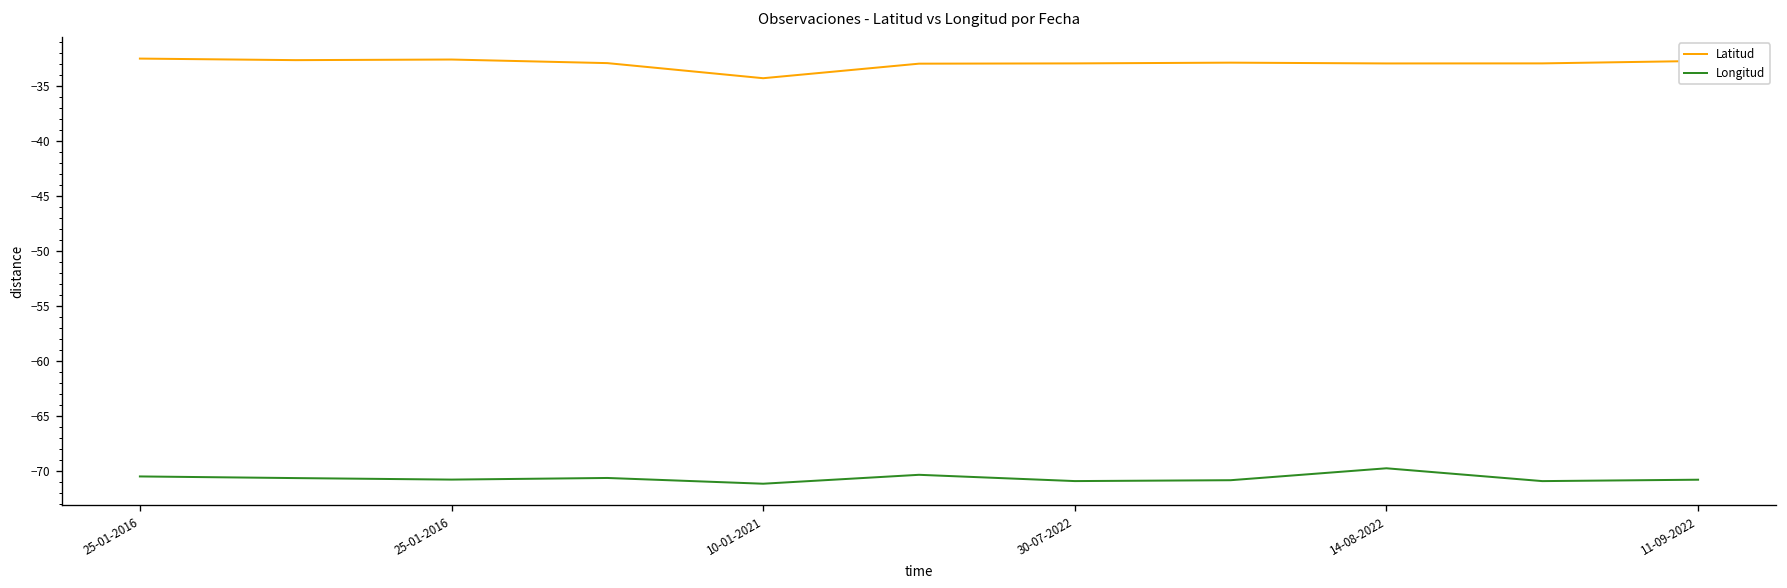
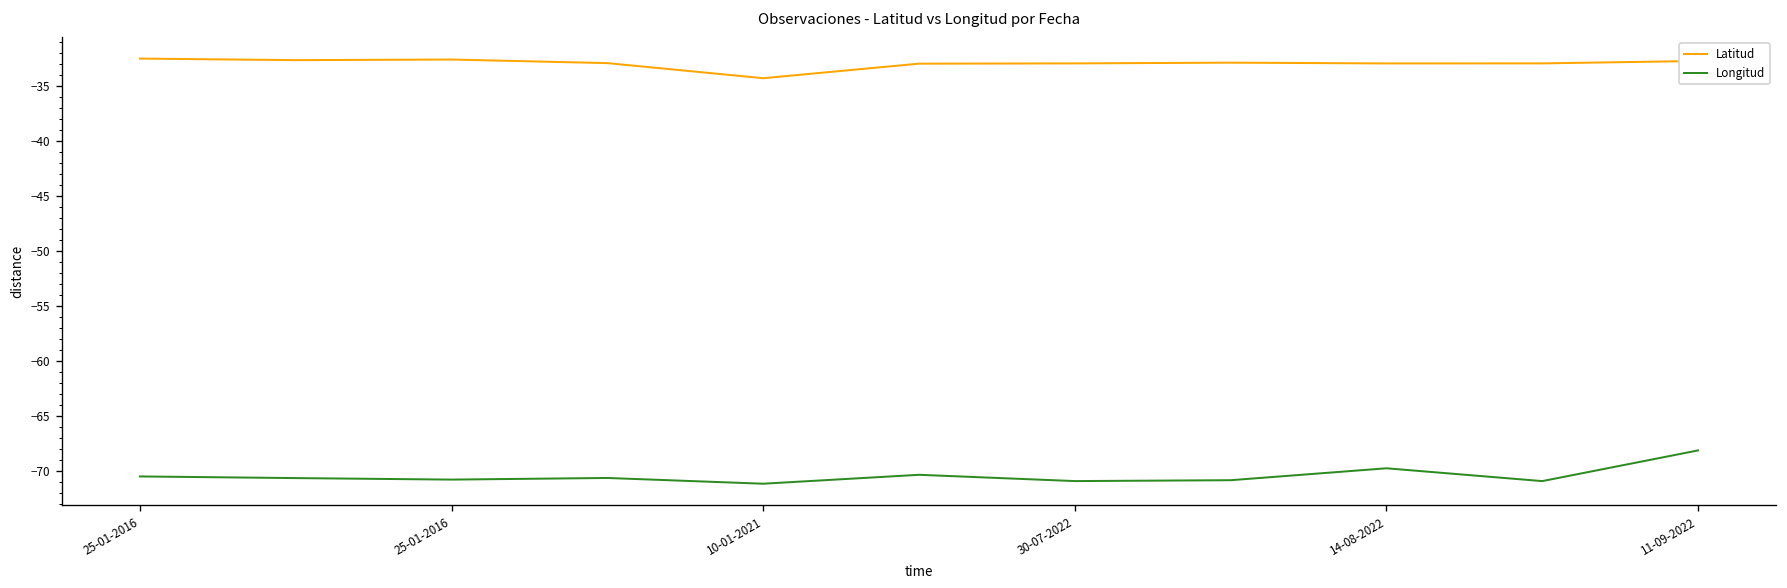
Longitud, 11-09-2022: -71 -> -68
